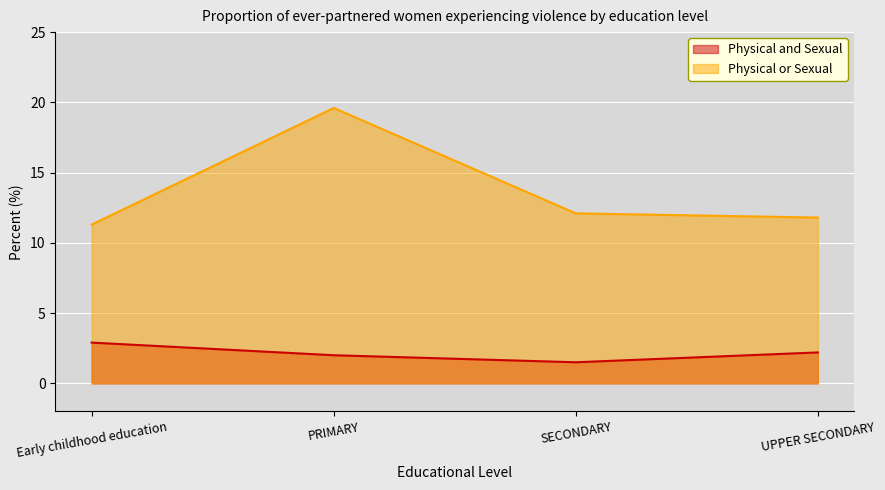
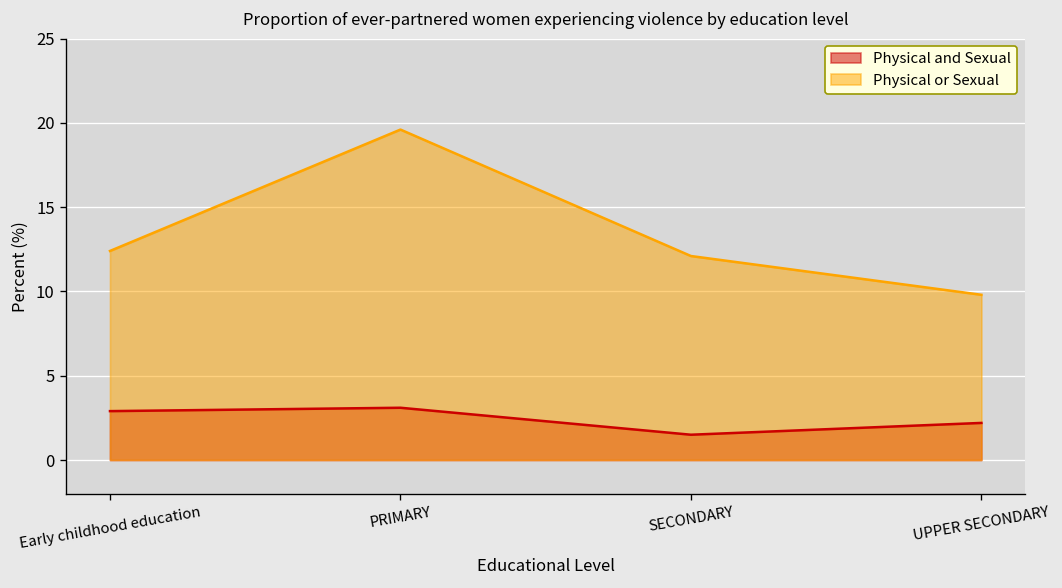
Physical or Sexual, Early childhood education: 11.3 -> 12.4
Physical and Sexual, PRIMARY: 2.0 -> 3.1
Physical or Sexual, UPPER SECONDARY: 11.8 -> 9.8
